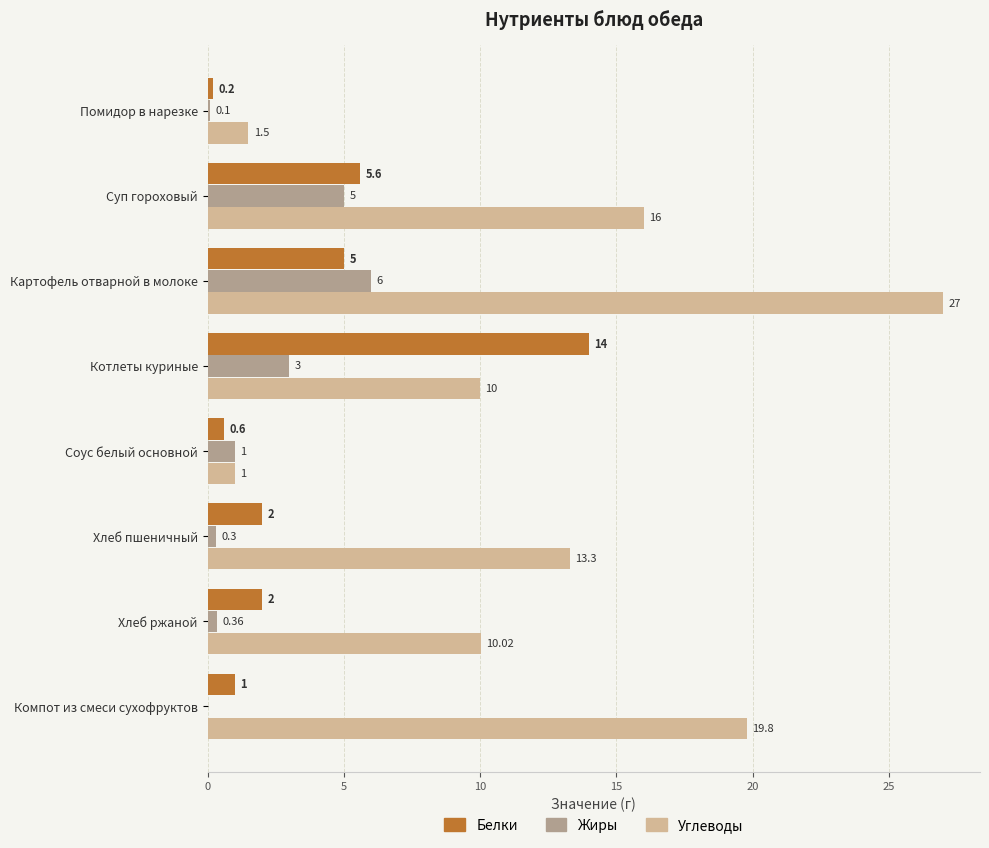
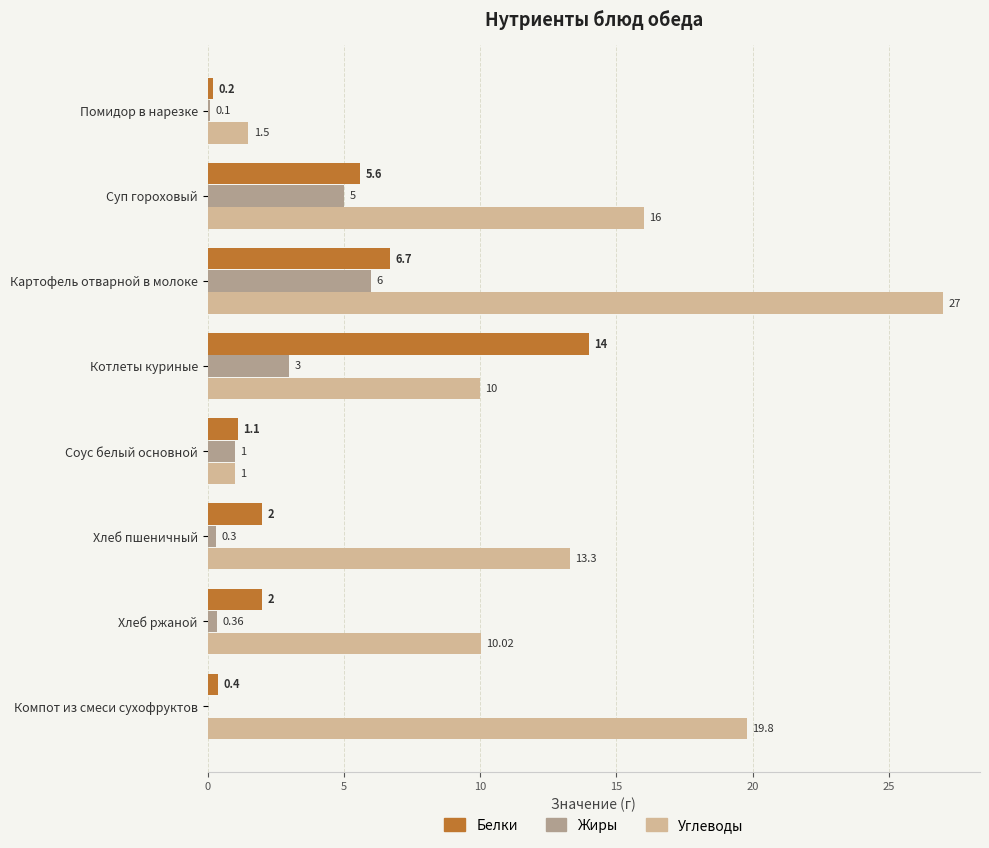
Белки, Картофель отварной в молоке: 5 -> 6.7
Белки, Соус белый основной: 0.6 -> 1.1
Белки, Компот из смеси сухофруктов: 1 -> 0.4
